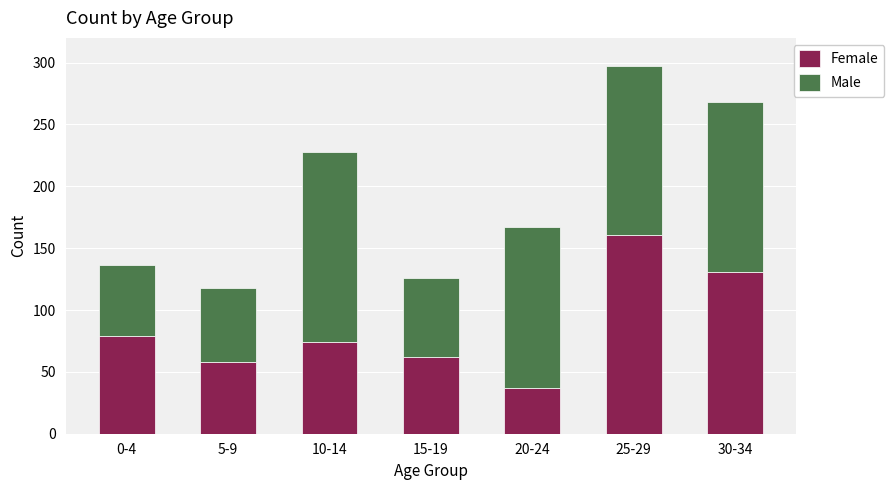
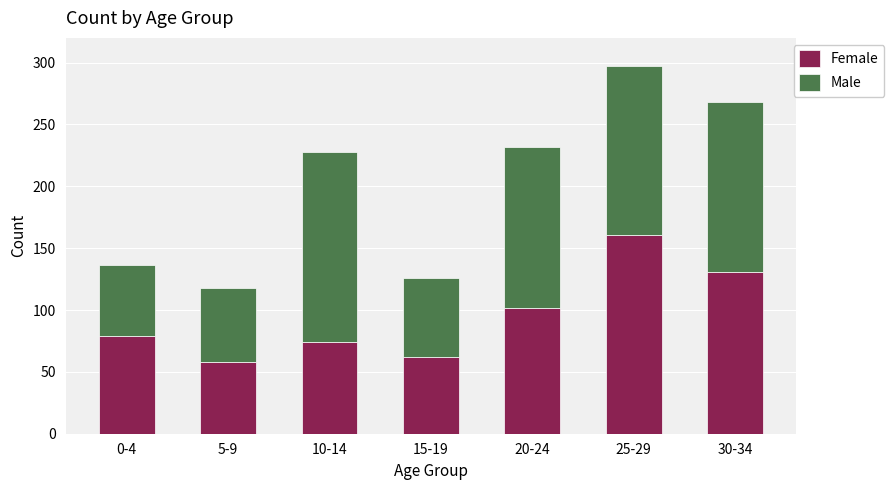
Female, 20-24: 37 -> 102
